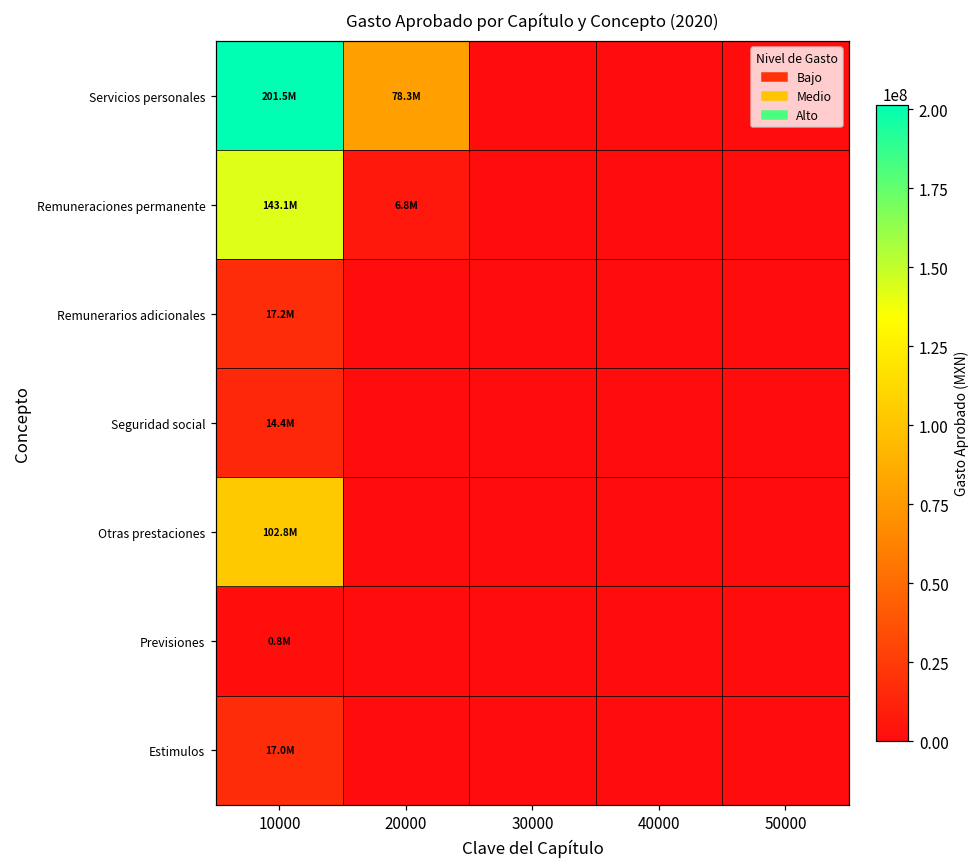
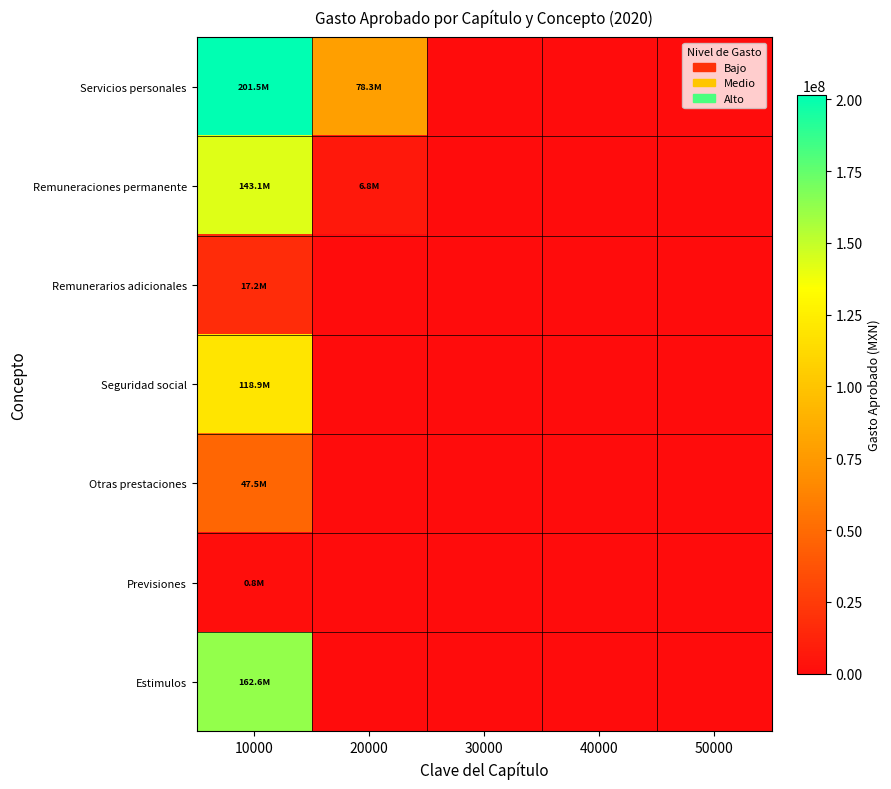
Seguridad social, 10000: 14.4M -> 118.9M
Otras prestaciones, 10000: 102.8M -> 47.5M
Estimulos, 10000: 17.0M -> 162.6M
